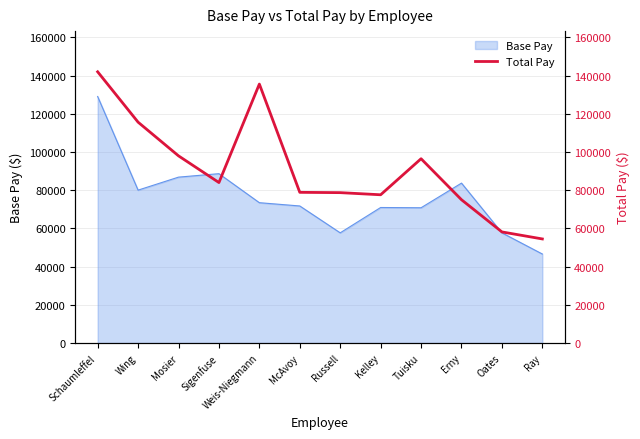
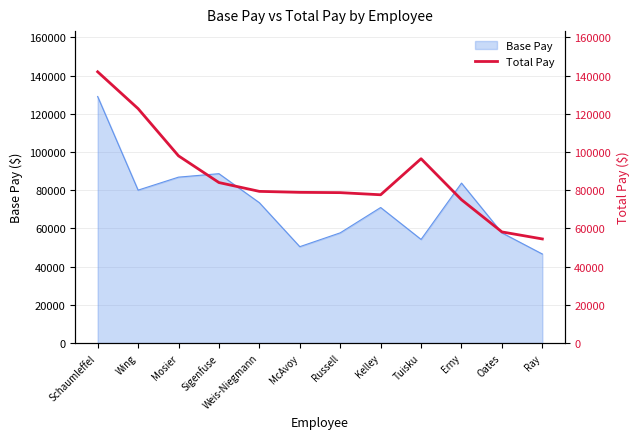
Base Pay, McAvoy: 72000 -> 50000
Base Pay, Tuisku: 71000 -> 54000
Total Pay, Wing: 116000 -> 123000
Total Pay, Weis-Niegmann: 136000 -> 79000
